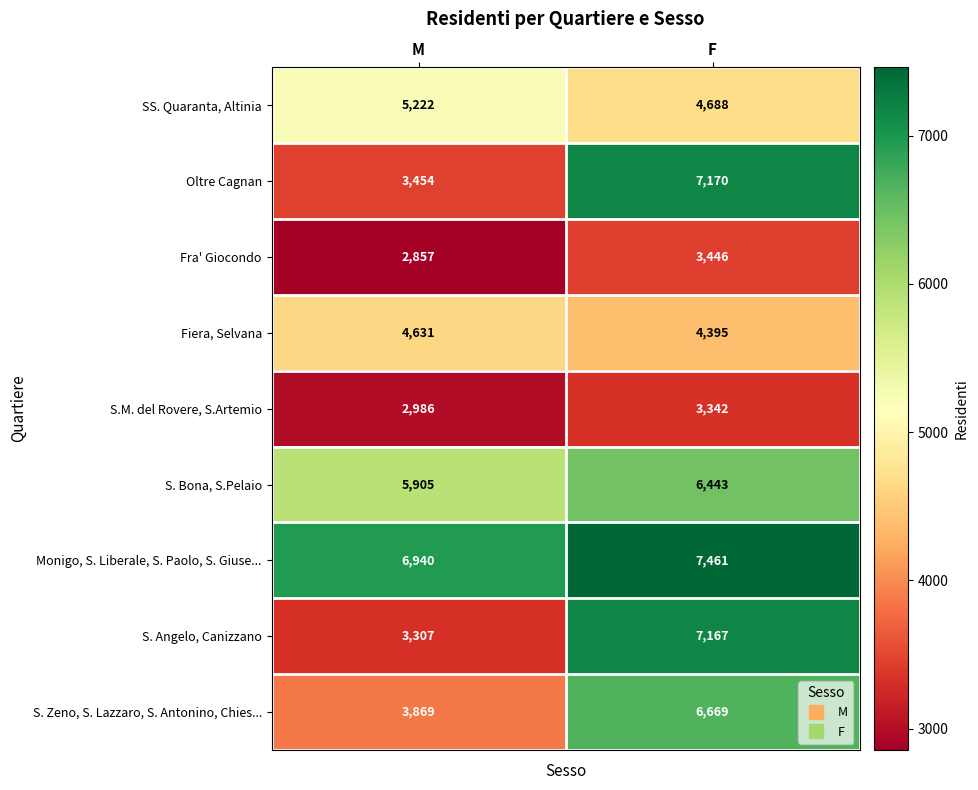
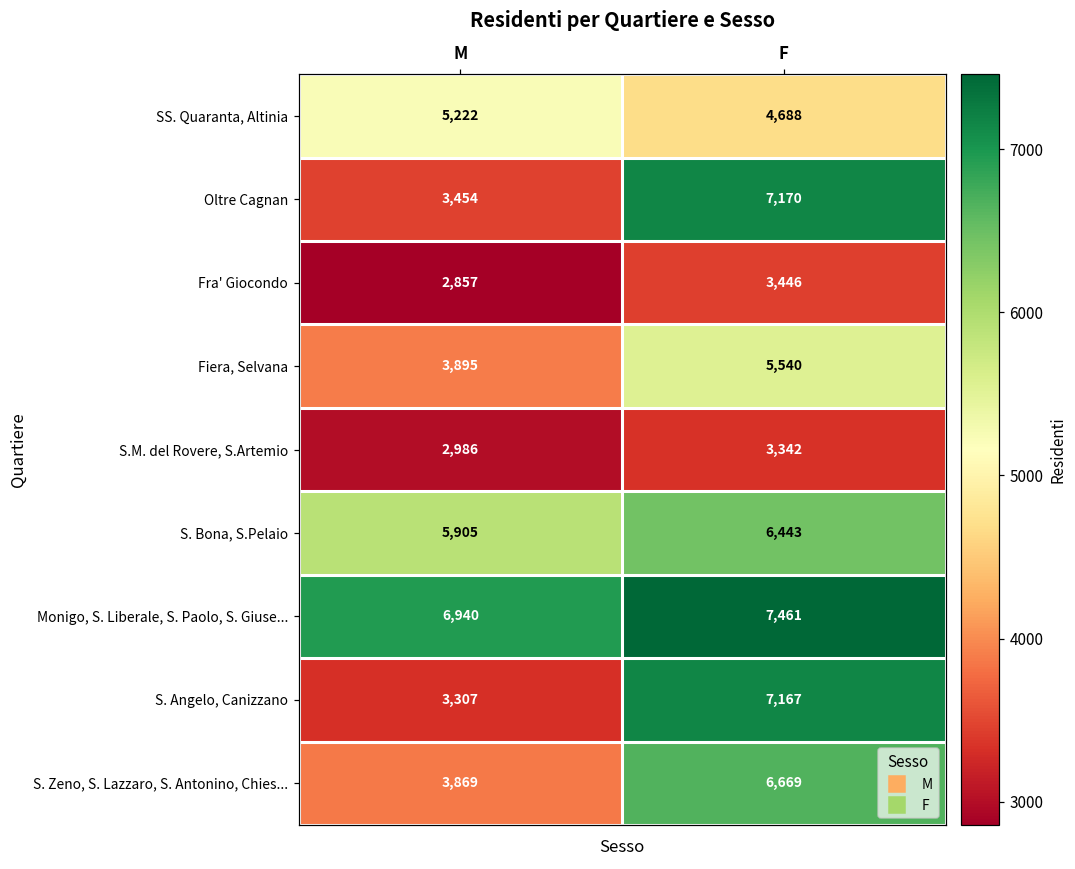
Fiera, Selvana, M: 4,631 -> 3,895
Fiera, Selvana, F: 4,395 -> 5,540
